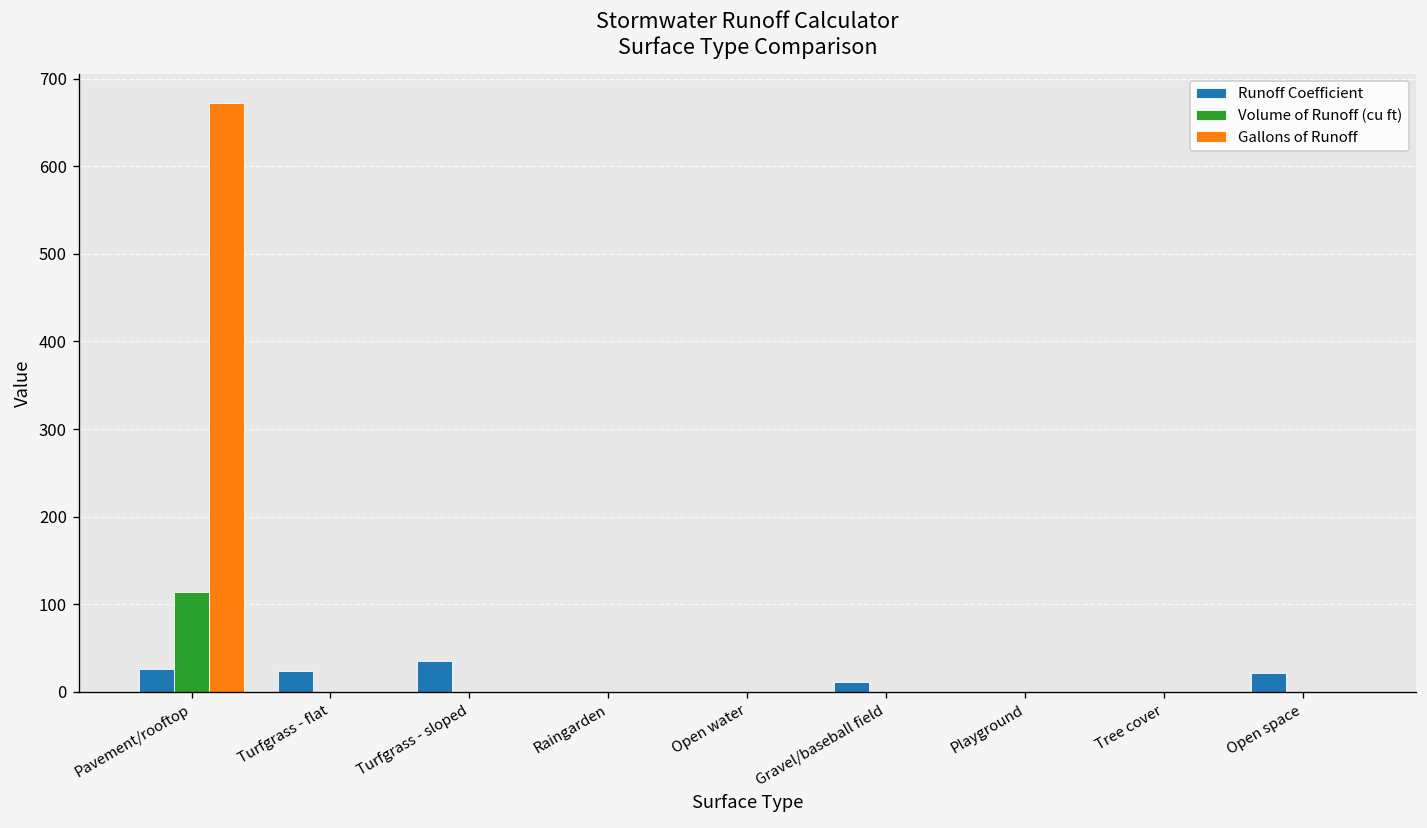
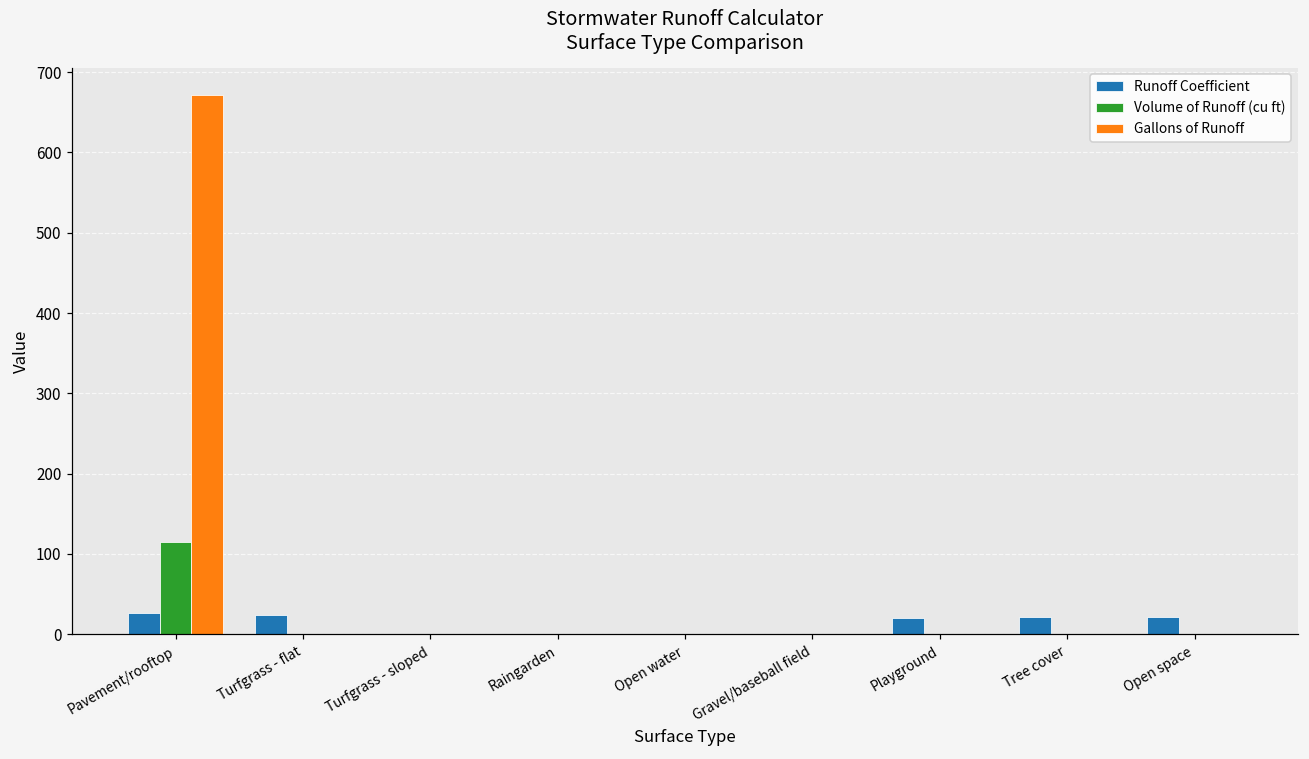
Runoff Coefficient, Turfgrass - sloped: 40 -> 0
Runoff Coefficient, Gravel/baseball field: 10 -> 0
Runoff Coefficient, Playground: 0 -> 20
Runoff Coefficient, Tree cover: 0 -> 20
